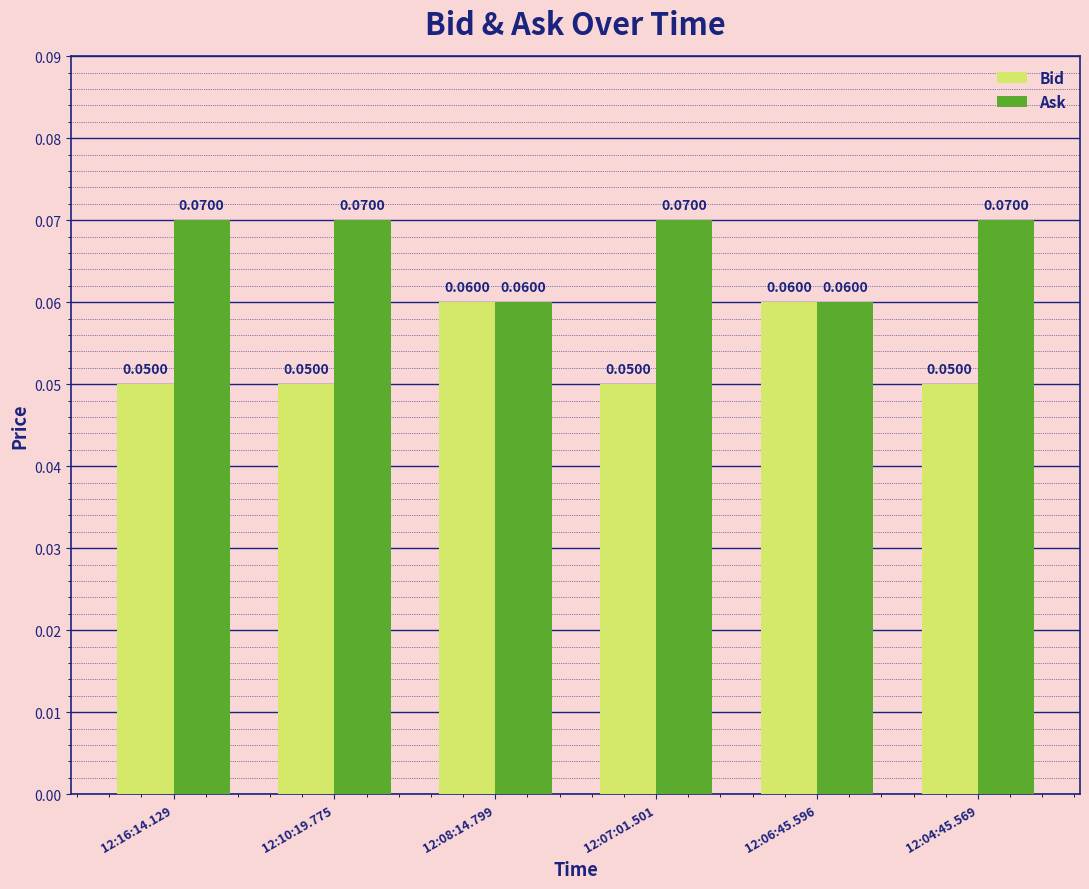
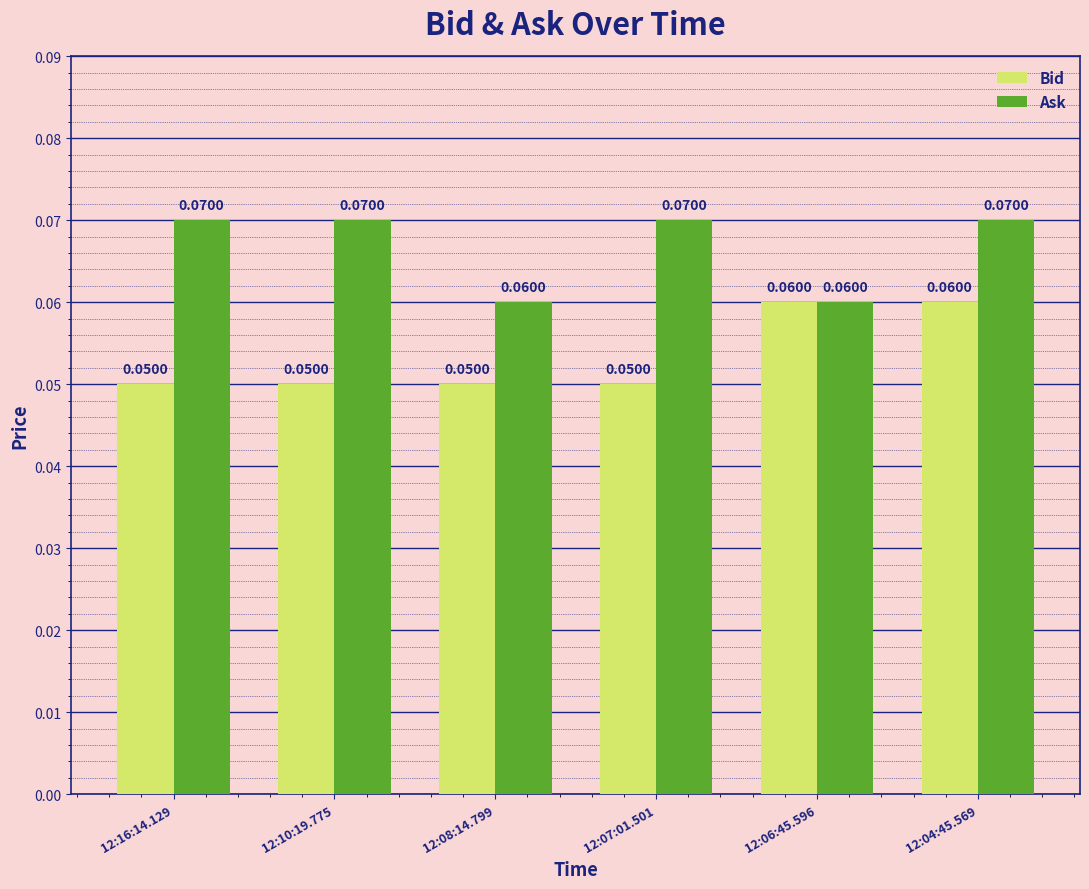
Bid, 12:08:14.799: 0.0600 -> 0.0500
Bid, 12:04:45.569: 0.0500 -> 0.0600
